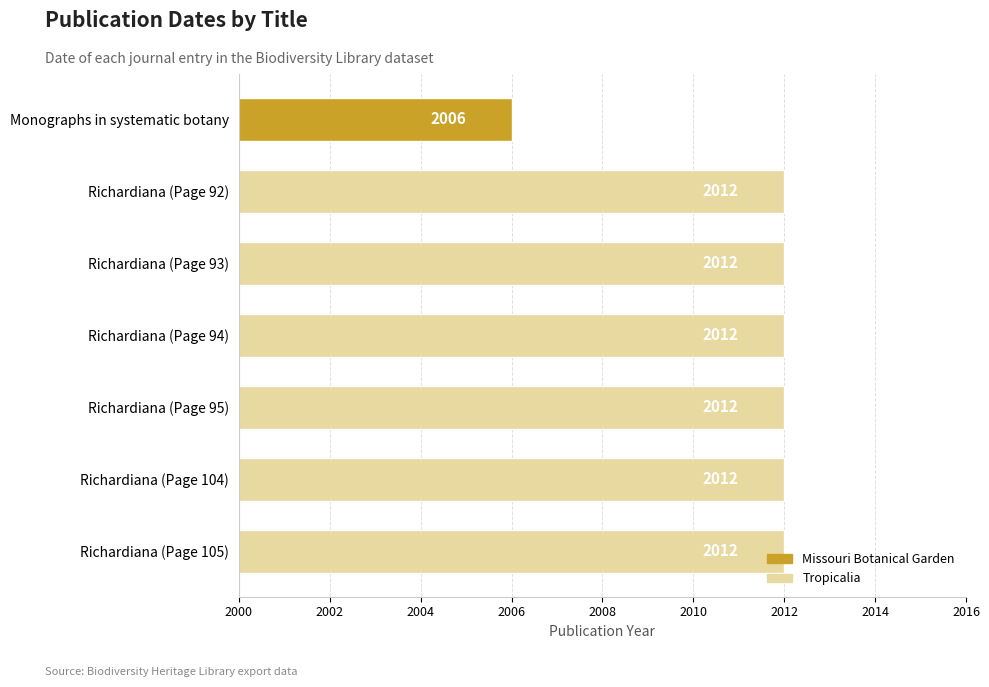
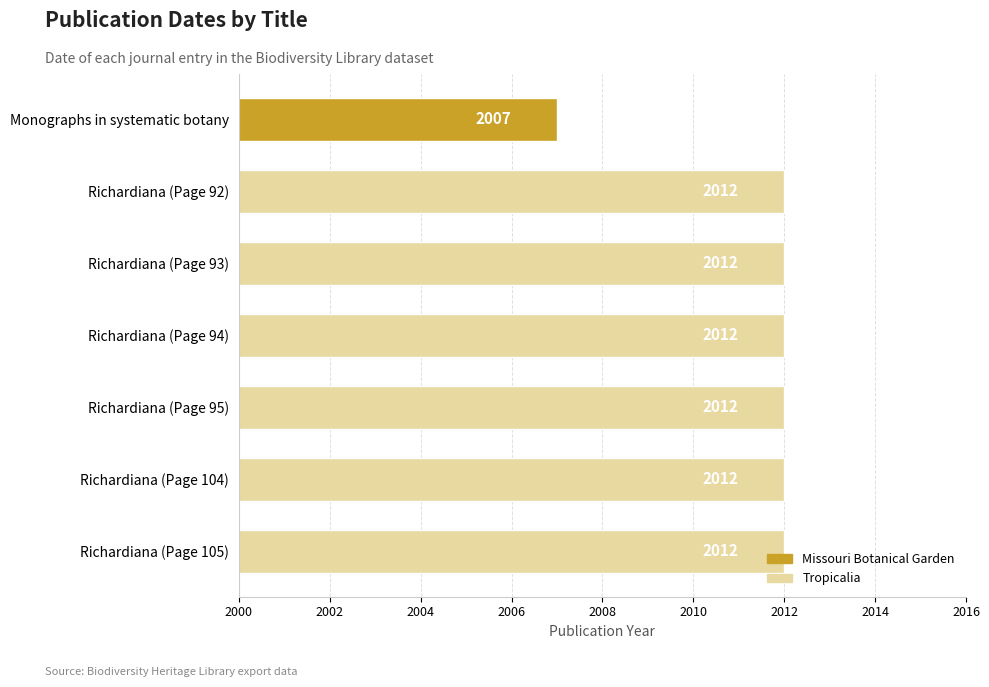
Monographs in systematic botany: 2006 -> 2007
